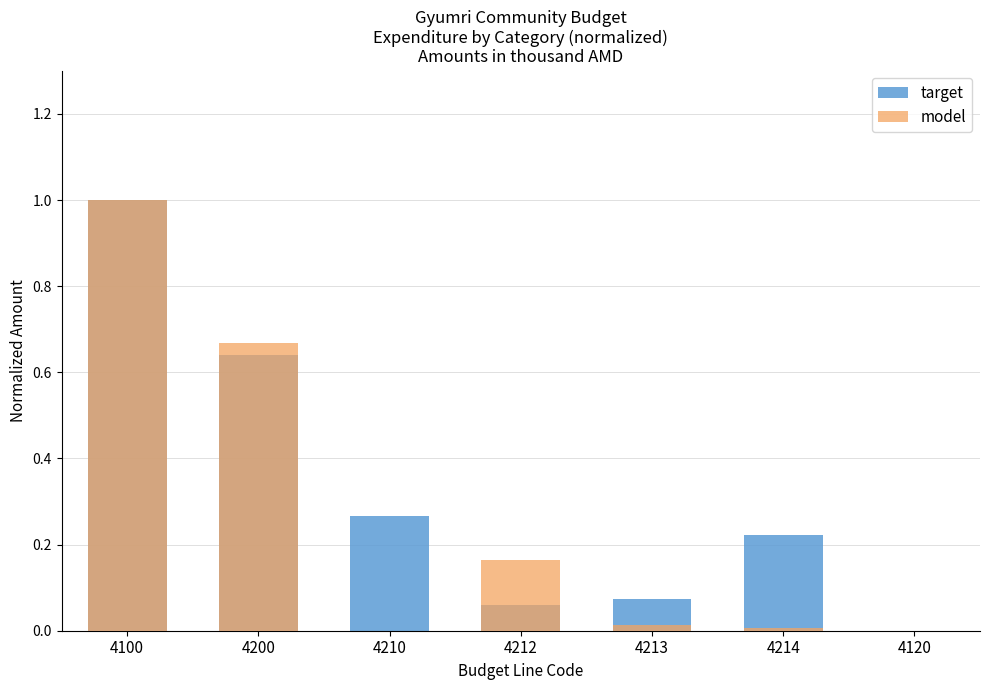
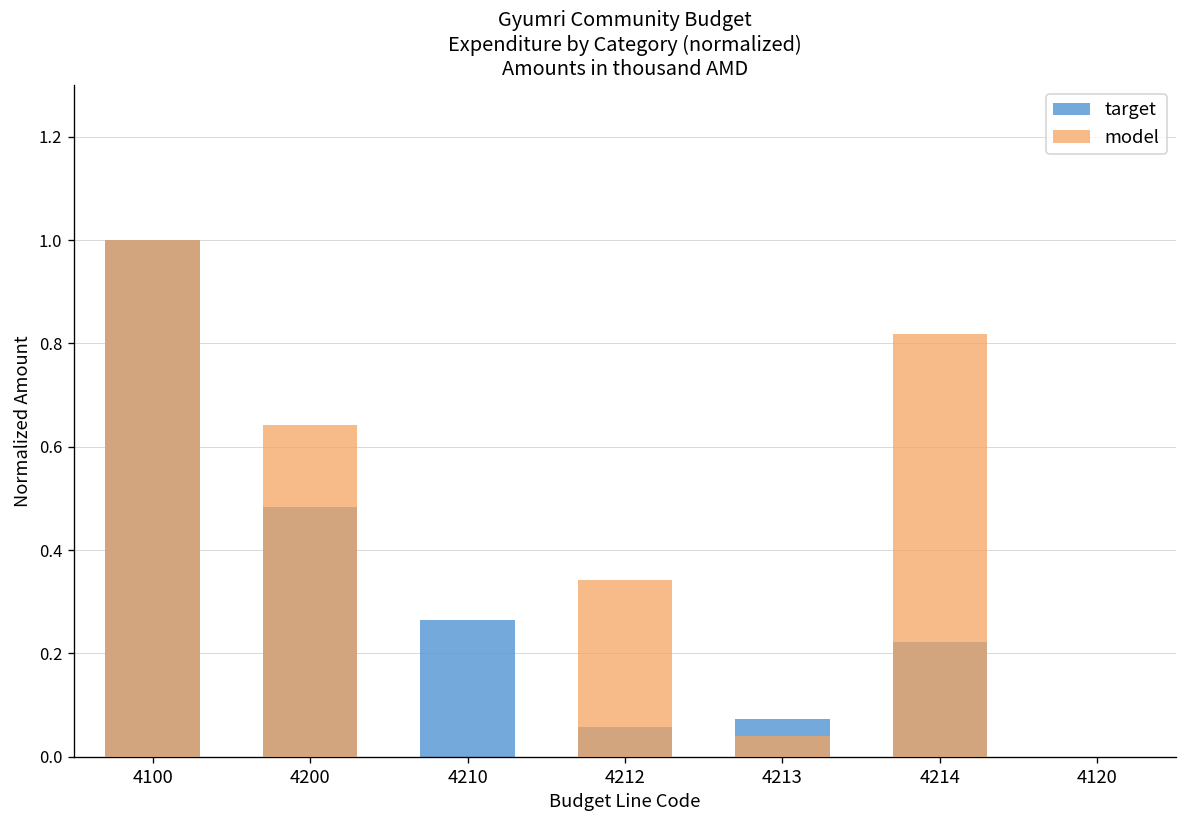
target, 4200: 0.64 -> 0.48
model, 4200: 0.67 -> 0.64
model, 4212: 0.16 -> 0.34
model, 4213: 0.01 -> 0.04
model, 4214: 0.01 -> 0.82
